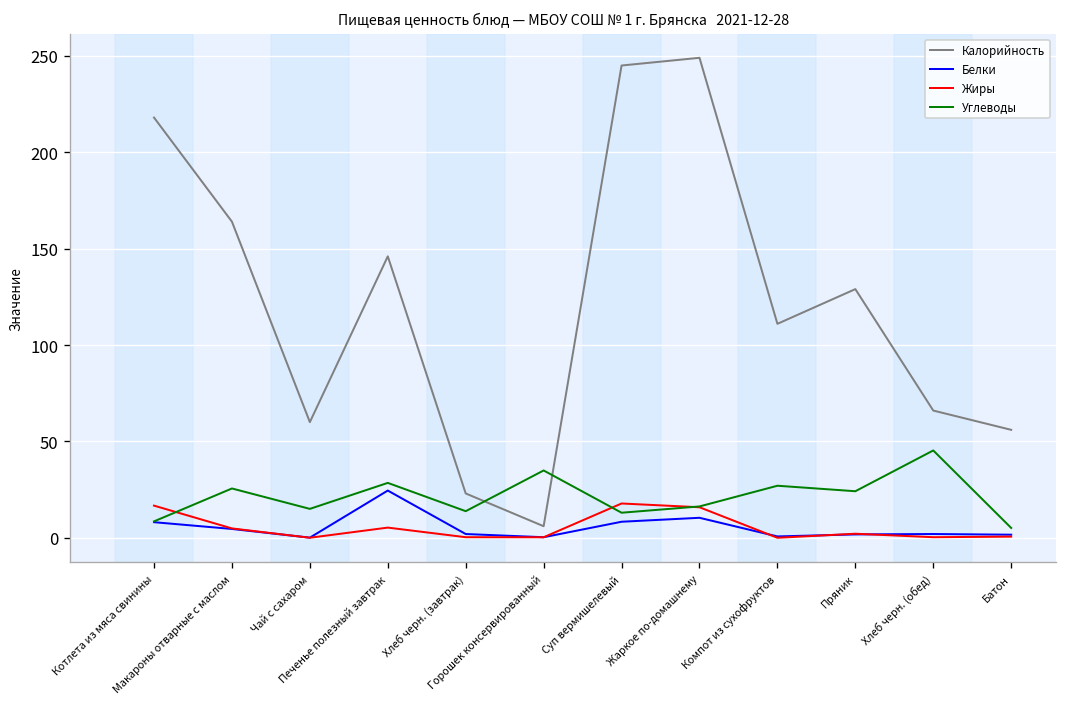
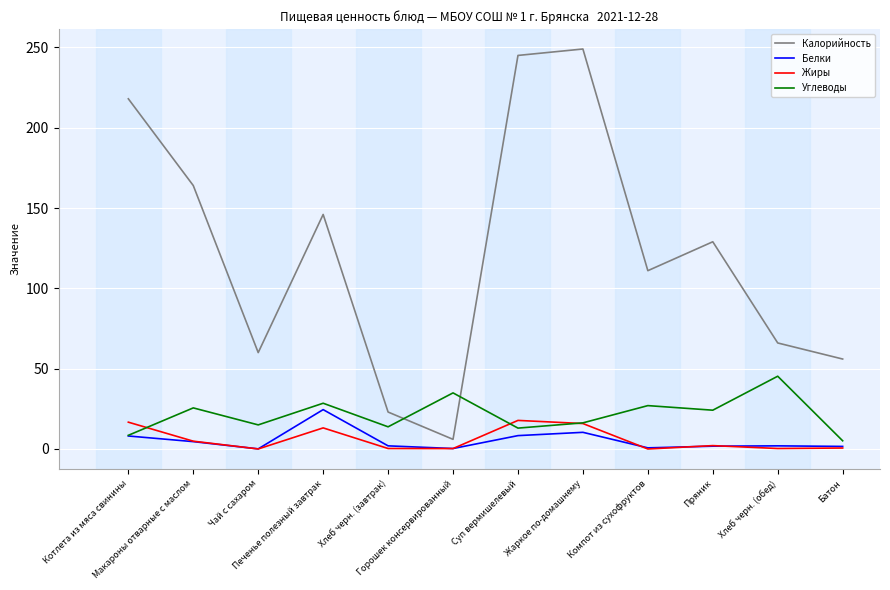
Жиры, Печенье полезный завтрак: 5 -> 13
